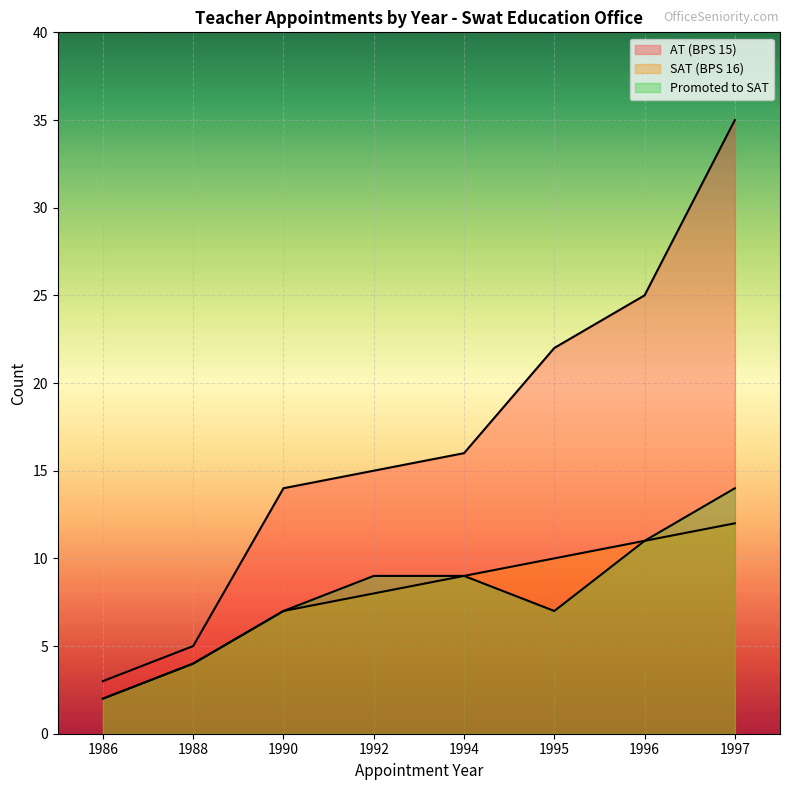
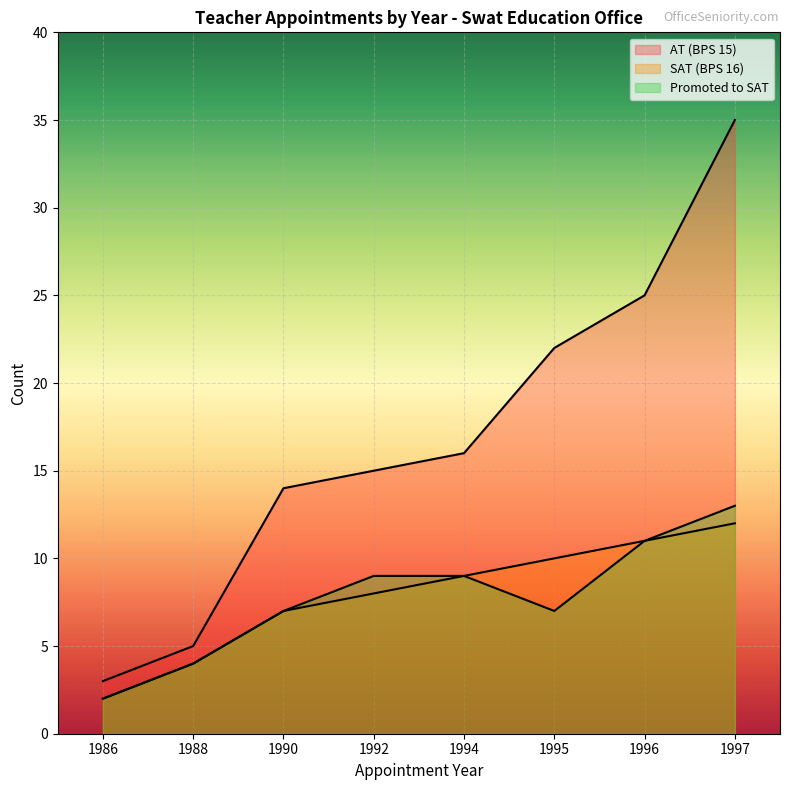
Promoted to SAT, 1997: 14 -> 13
